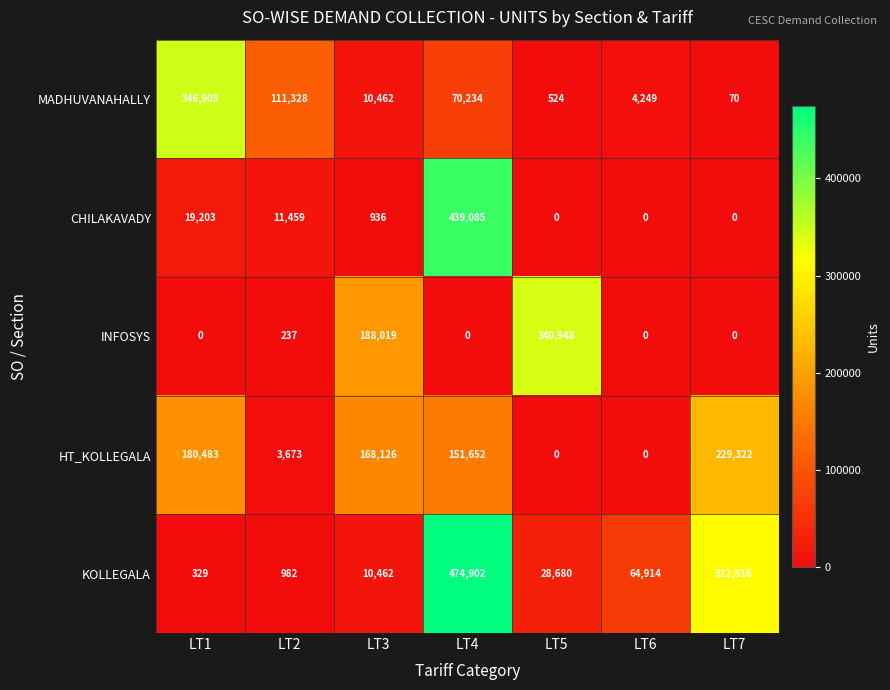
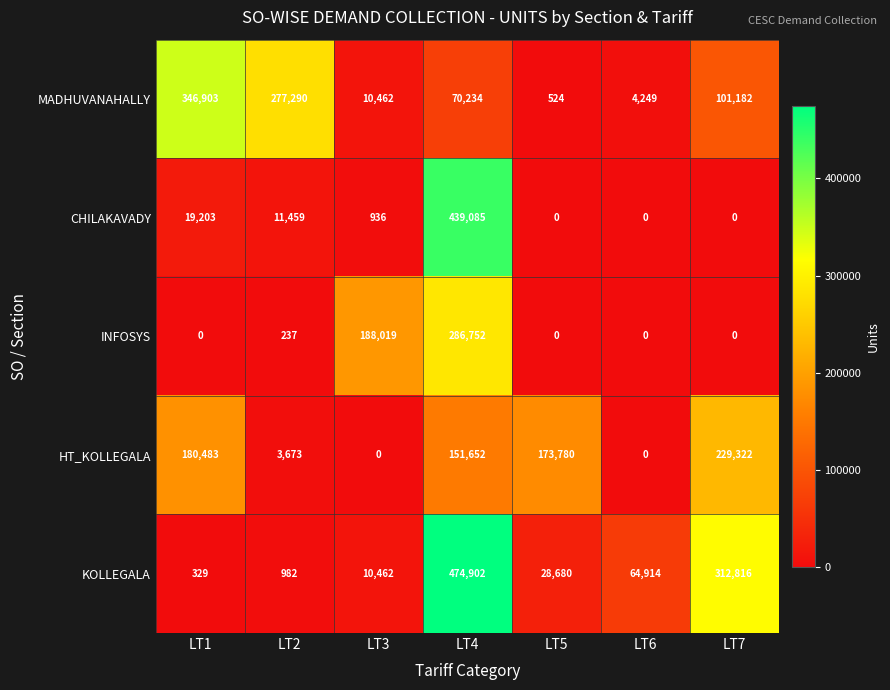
MADHUVANAHALLY, LT2: 111,328 -> 277,290
MADHUVANAHALLY, LT7: 70 -> 101,182
INFOSYS, LT4: 0 -> 286,752
INFOSYS, LT5: 340,948 -> 0
HT_KOLLEGALA, LT3: 168,126 -> 0
HT_KOLLEGALA, LT5: 0 -> 173,780
